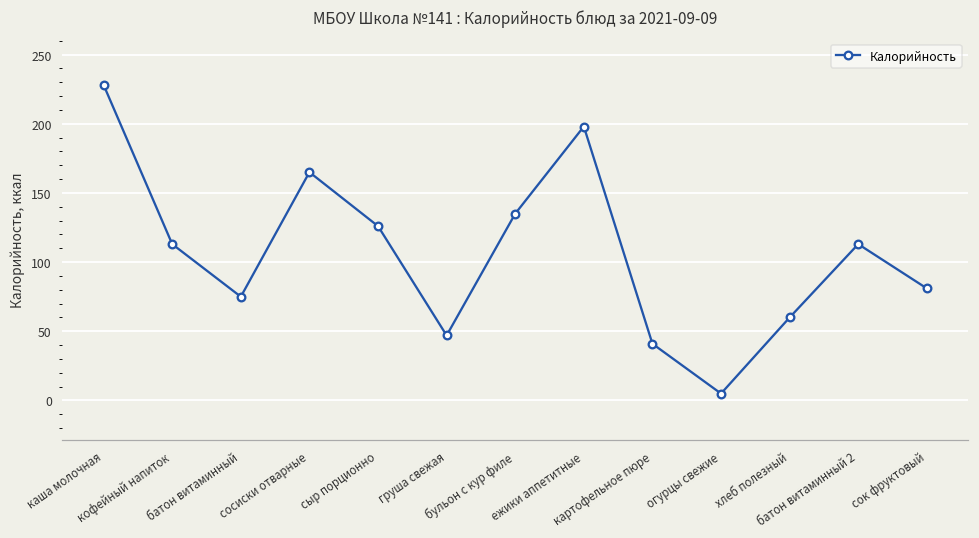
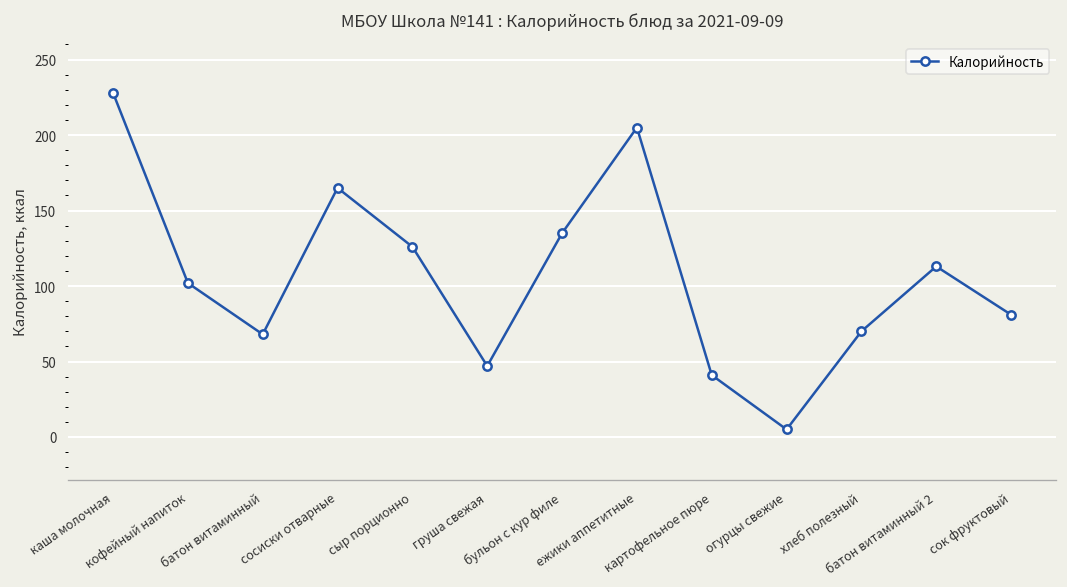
кофейный напиток: 113 -> 102
батон витаминный: 75 -> 68
ежики аппетитные: 198 -> 205
хлеб полезный: 60 -> 70
